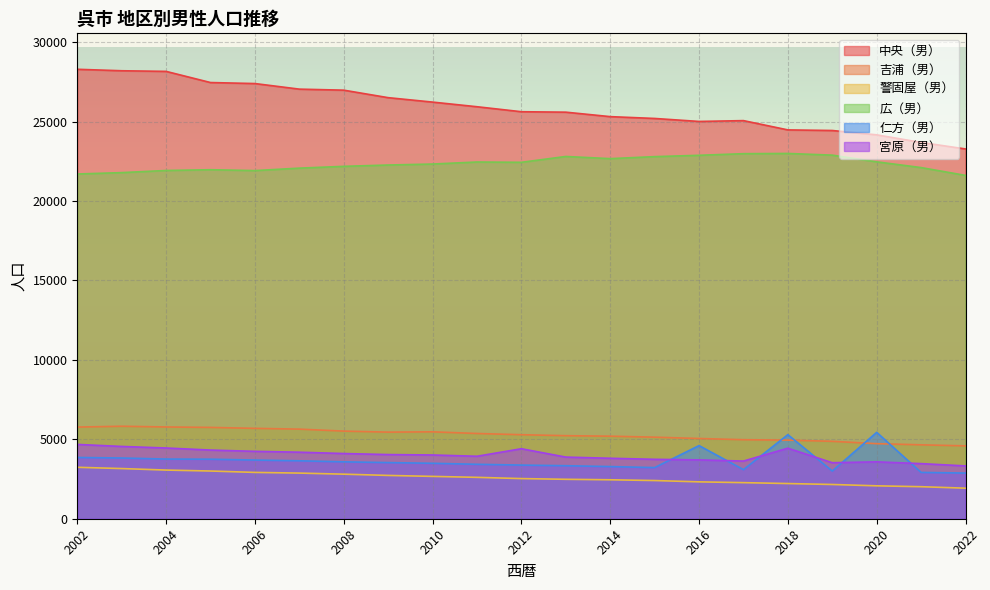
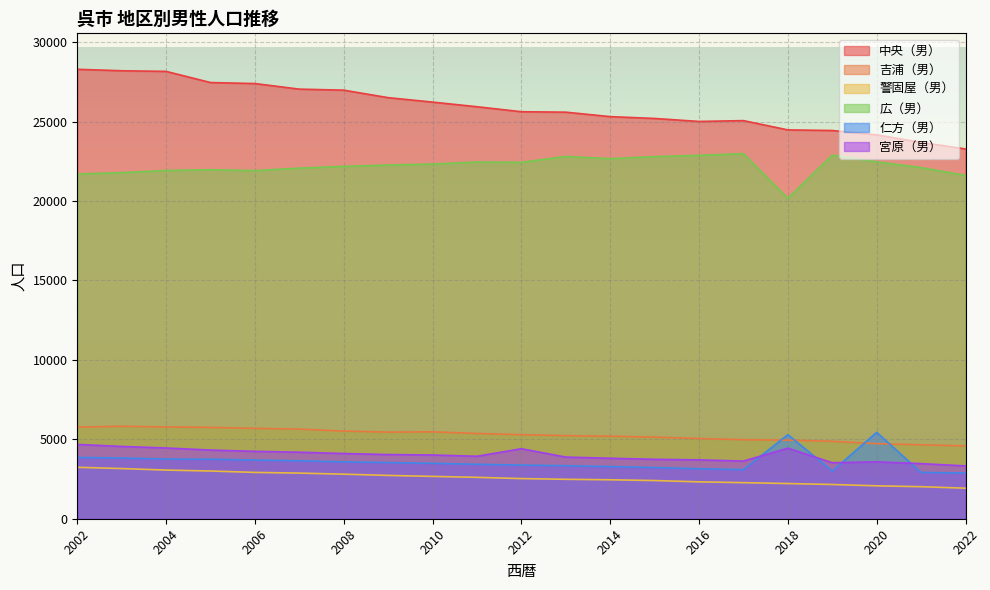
仁方（男）, 2016: 4600 -> 3100
広（男）, 2018: 23000 -> 20200
